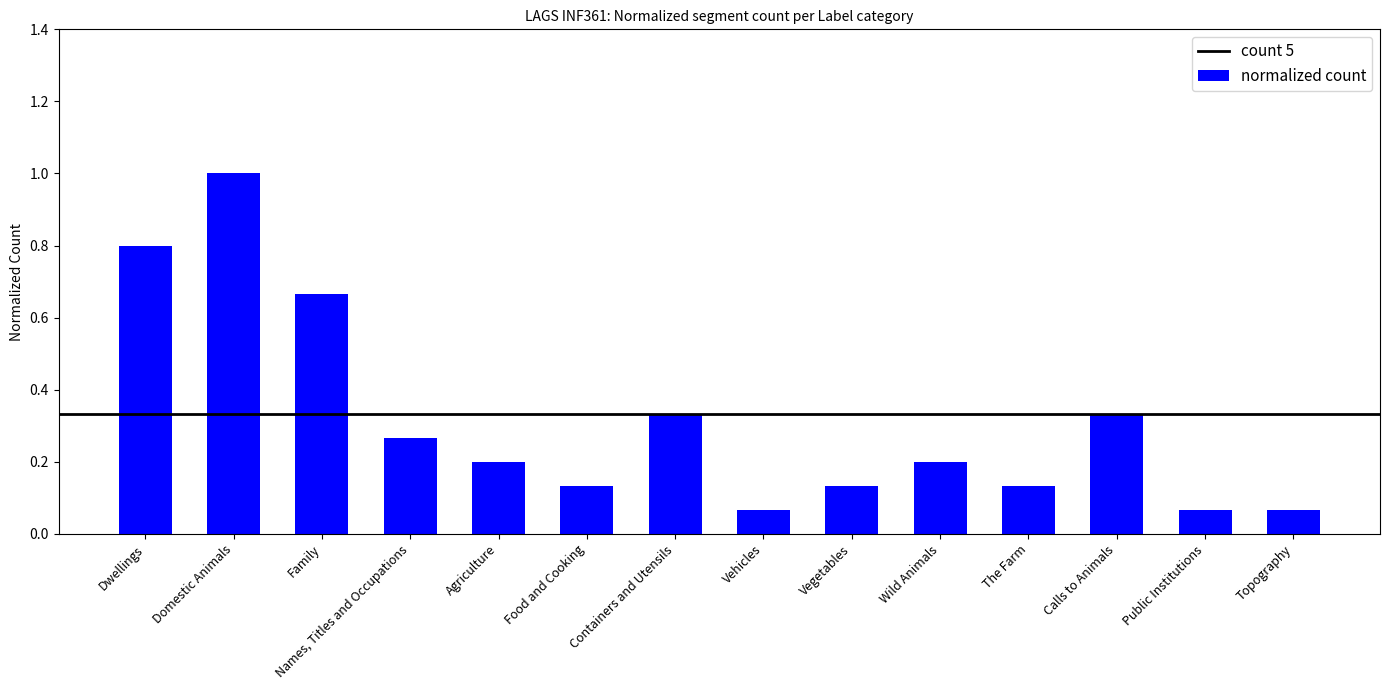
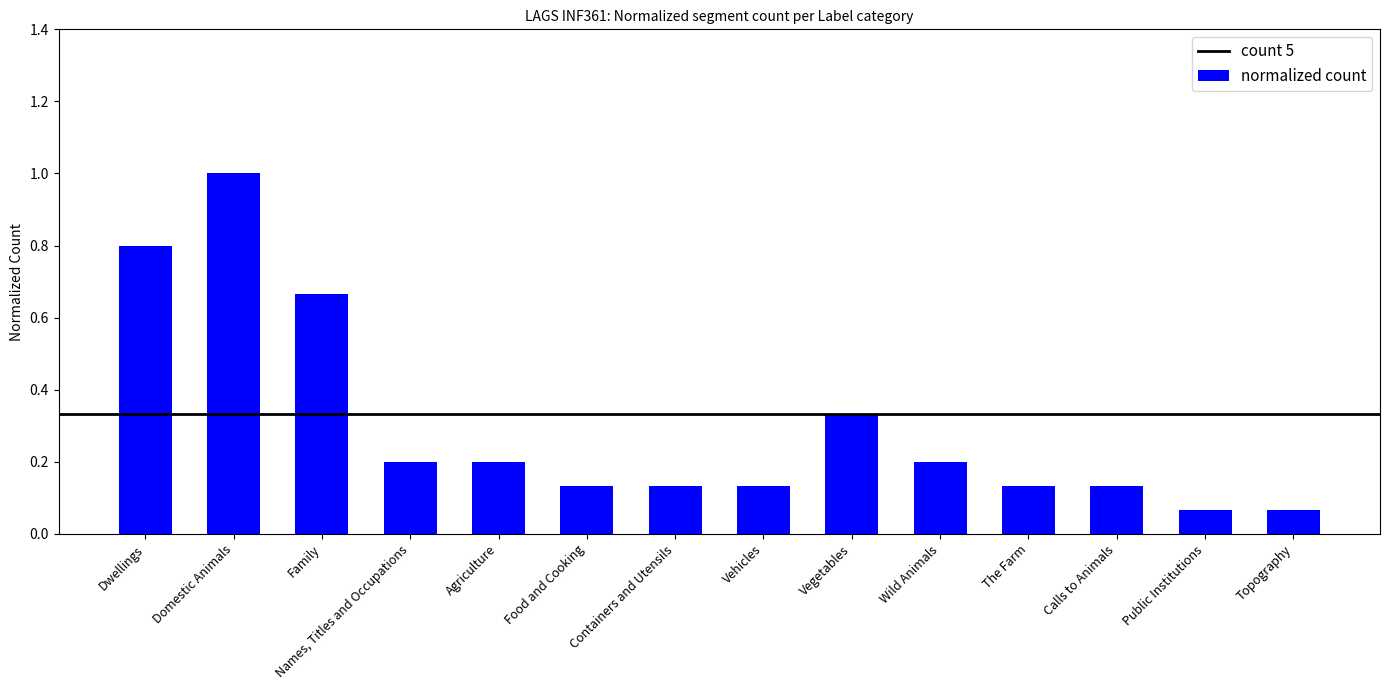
Names, Titles and Occupations: 0.27 -> 0.20
Containers and Utensils: 0.33 -> 0.13
Vehicles: 0.07 -> 0.13
Vegetables: 0.13 -> 0.33
Calls to Animals: 0.33 -> 0.13
